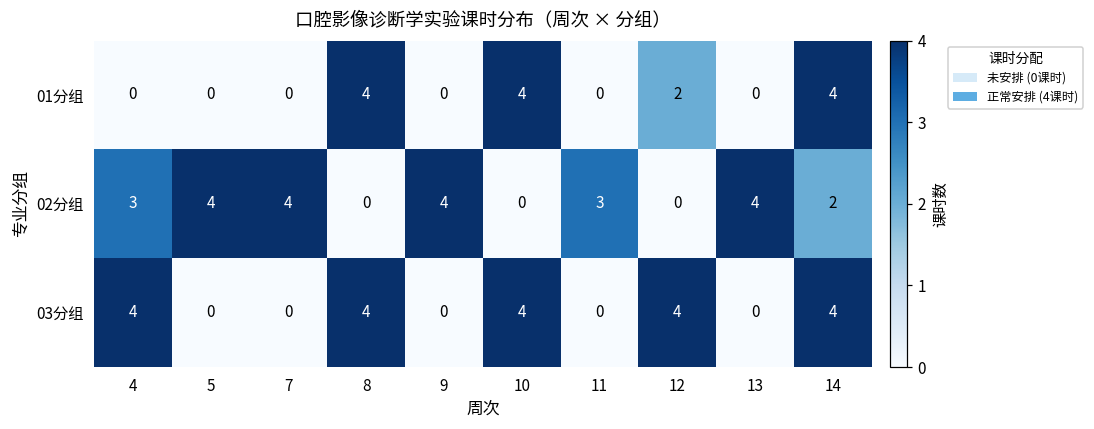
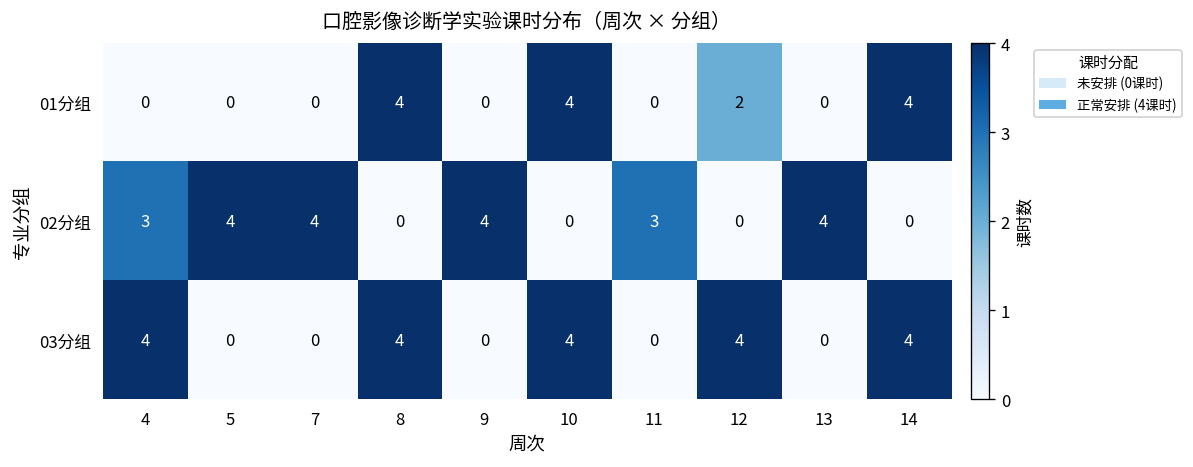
02分组, 14: 2 -> 0
